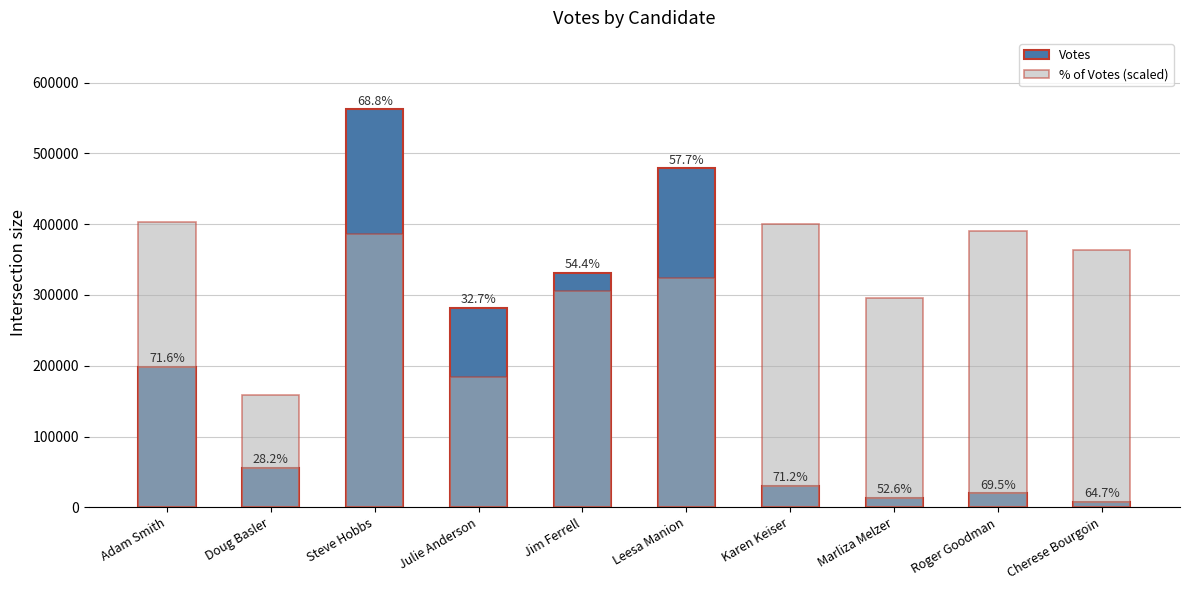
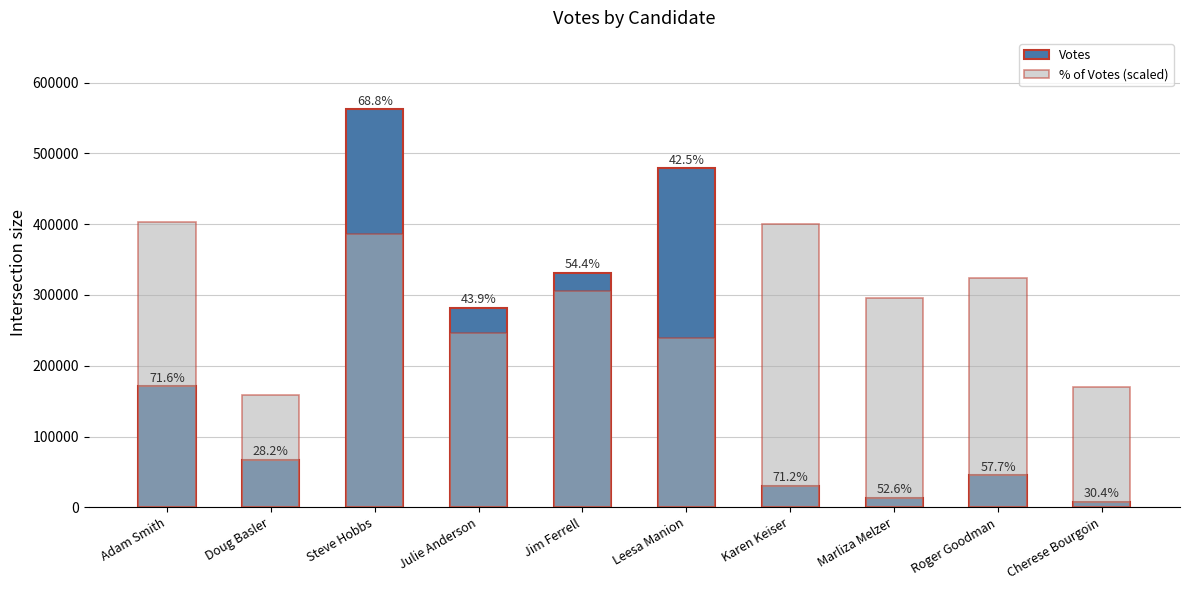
Votes, Adam Smith: 200000 -> 170000
Votes, Doug Basler: 60000 -> 70000
% of Votes (scaled), Julie Anderson: 32.7% -> 43.9%
% of Votes (scaled), Leesa Manion: 57.7% -> 42.5%
Votes, Roger Goodman: 20000 -> 50000
% of Votes (scaled), Roger Goodman: 69.5% -> 57.7%
% of Votes (scaled), Cherese Bourgoin: 64.7% -> 30.4%
